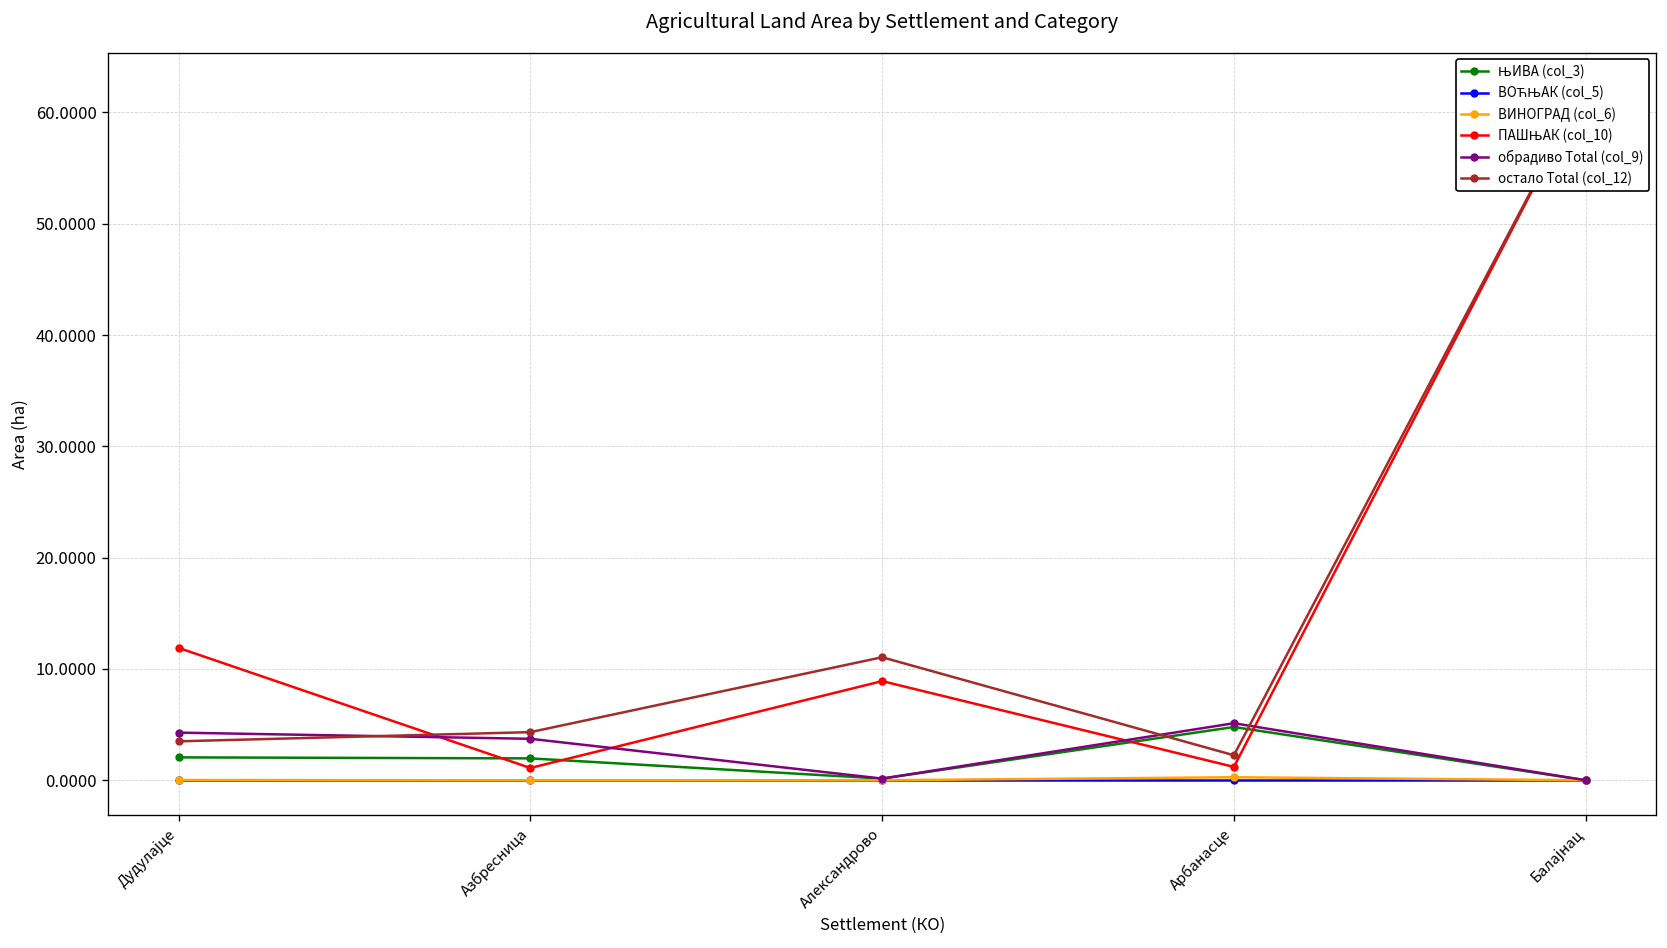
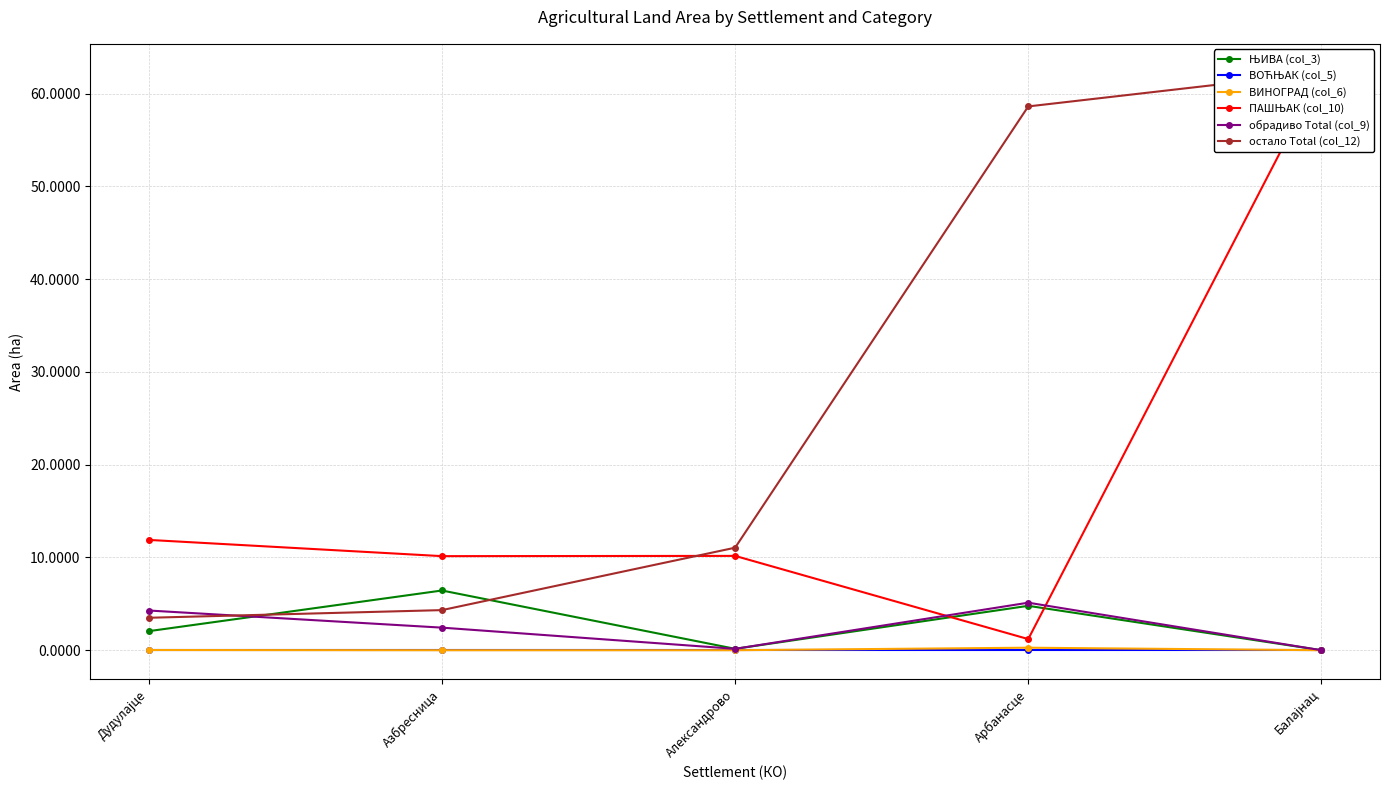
ЊИВА (col_3), Азбресница: 2 -> 6
ПАШЊАК (col_10), Азбресница: 1 -> 10
обрадиво Total (col_9), Азбресница: 4 -> 2
ПАШЊАК (col_10), Александрово: 9 -> 10
остало Total (col_12), Арбанасце: 2 -> 59
